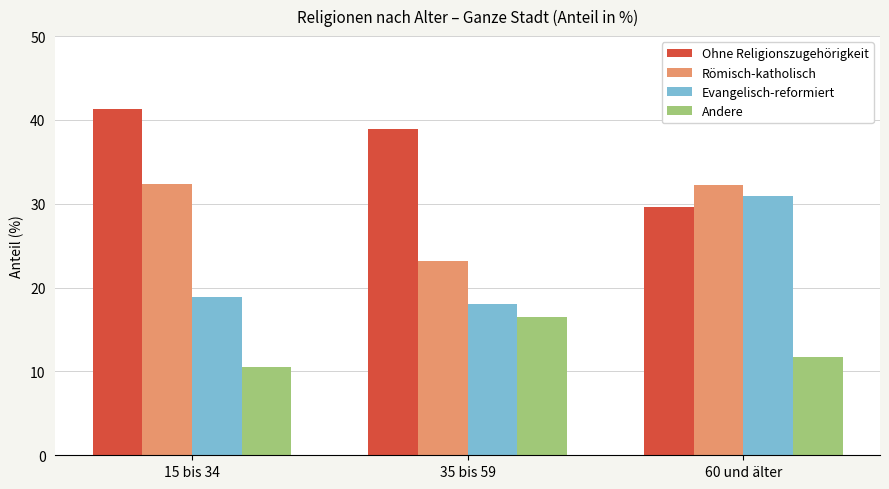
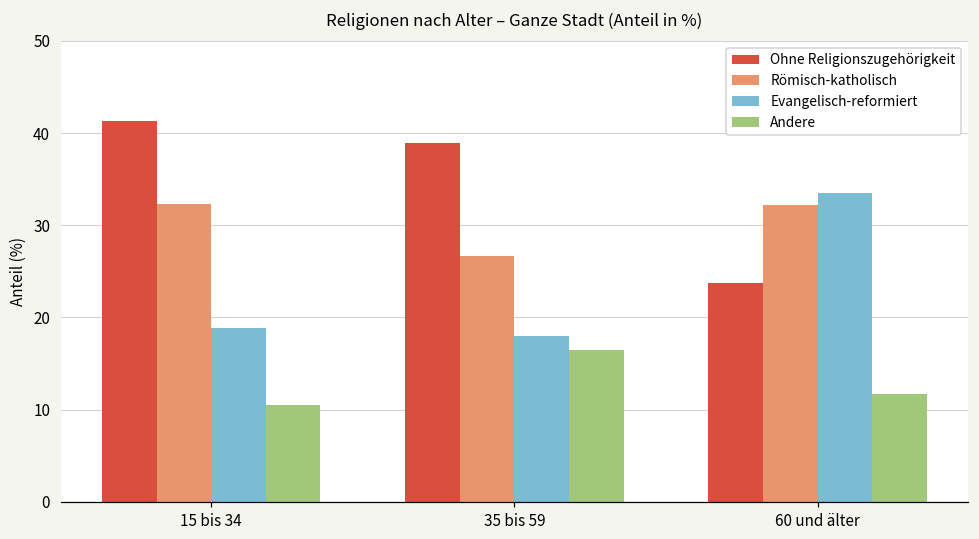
Römisch-katholisch, 35 bis 59: 23 -> 27
Ohne Religionszugehörigkeit, 60 und älter: 30 -> 24
Evangelisch-reformiert, 60 und älter: 31 -> 34
